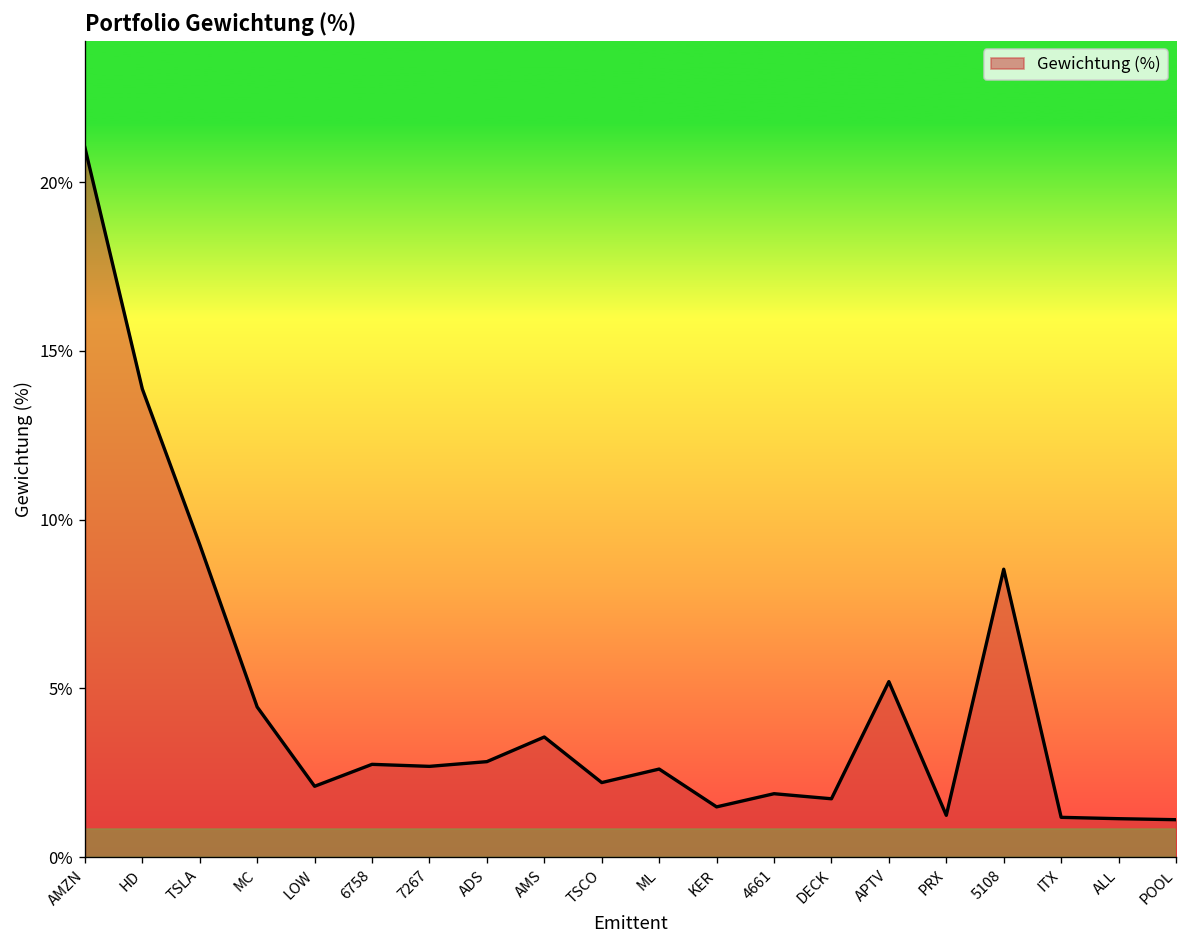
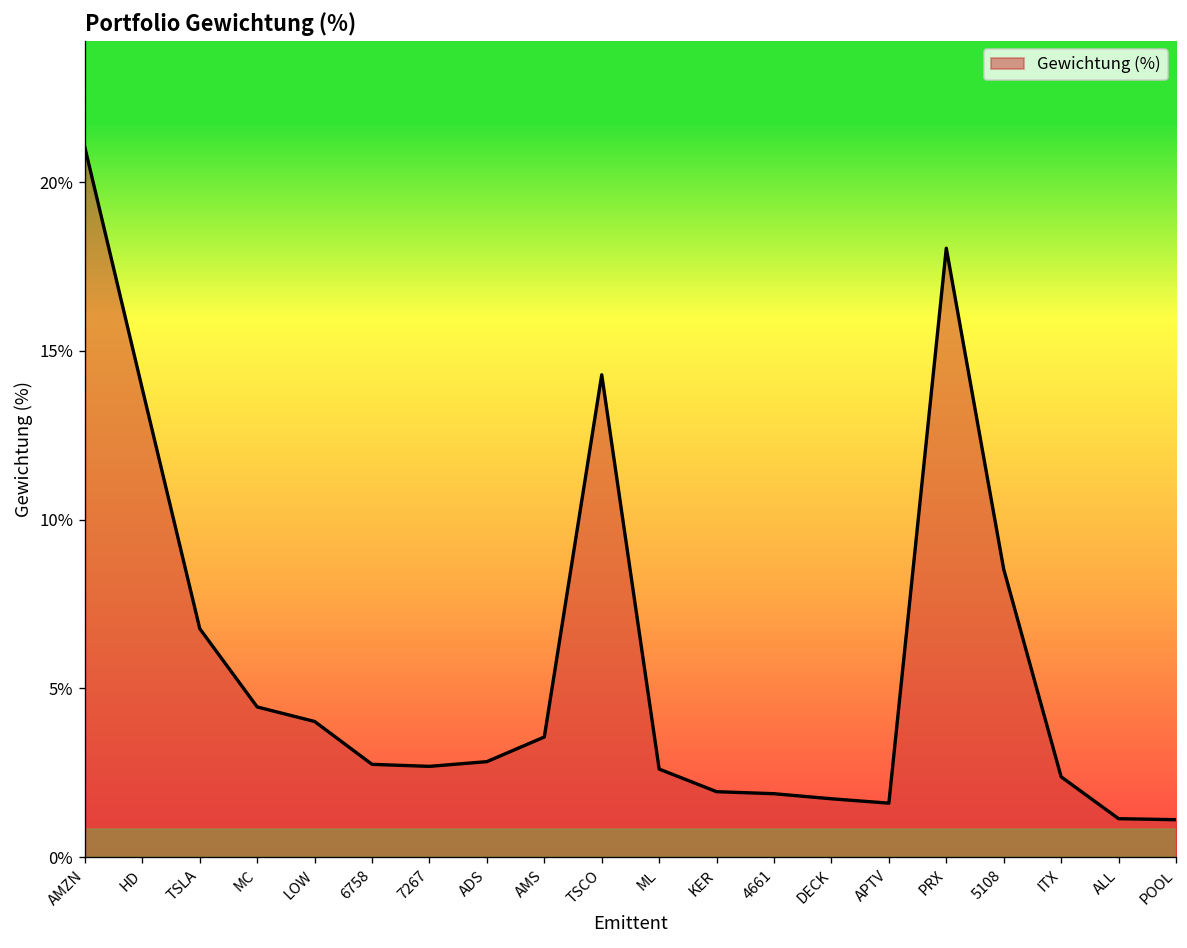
TSLA: 9.3% -> 6.8%
LOW: 2.1% -> 4.0%
TSCO: 2.2% -> 14.3%
KER: 1.5% -> 1.9%
APTV: 5.2% -> 1.6%
PRX: 1.2% -> 18.0%
ITX: 1.2% -> 2.4%
